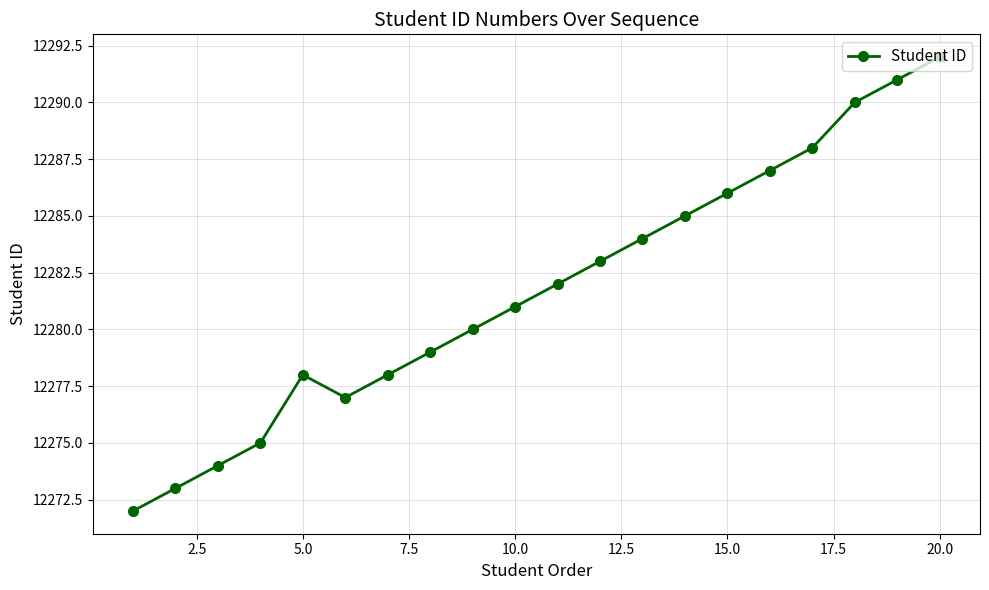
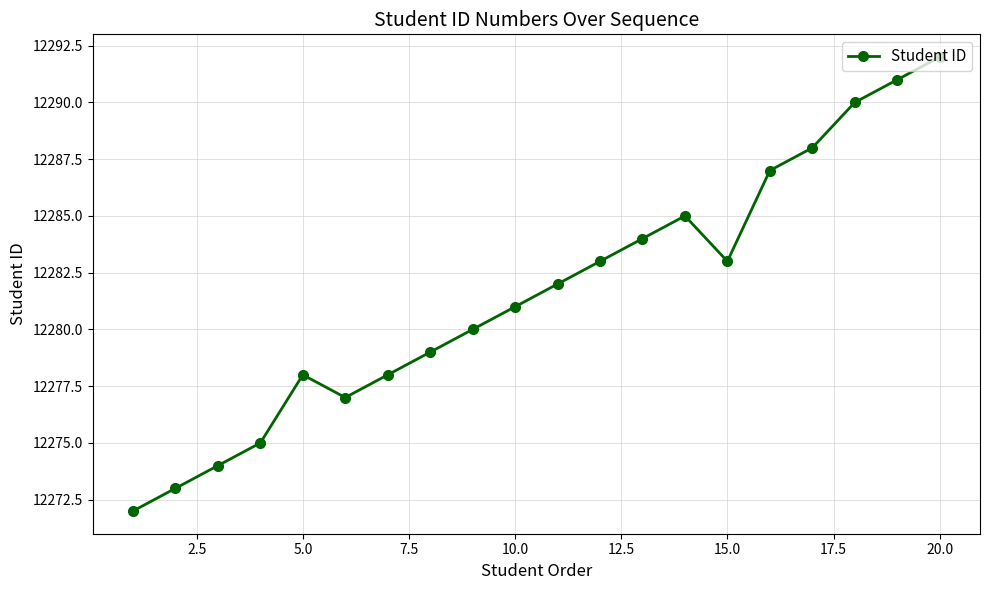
15.0: 12286 -> 12283
